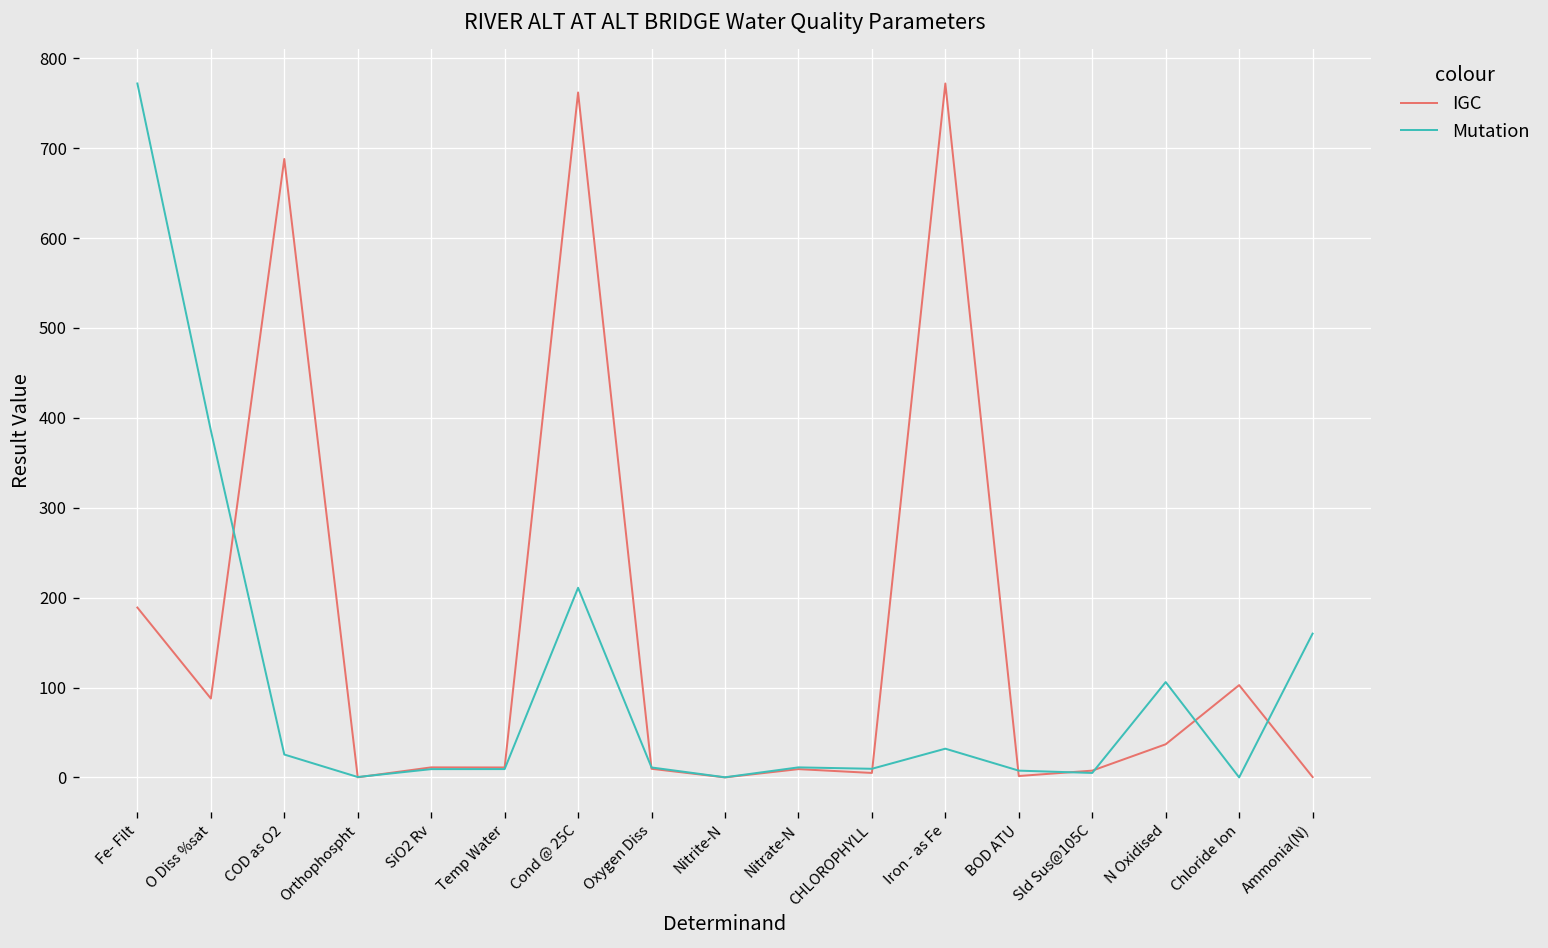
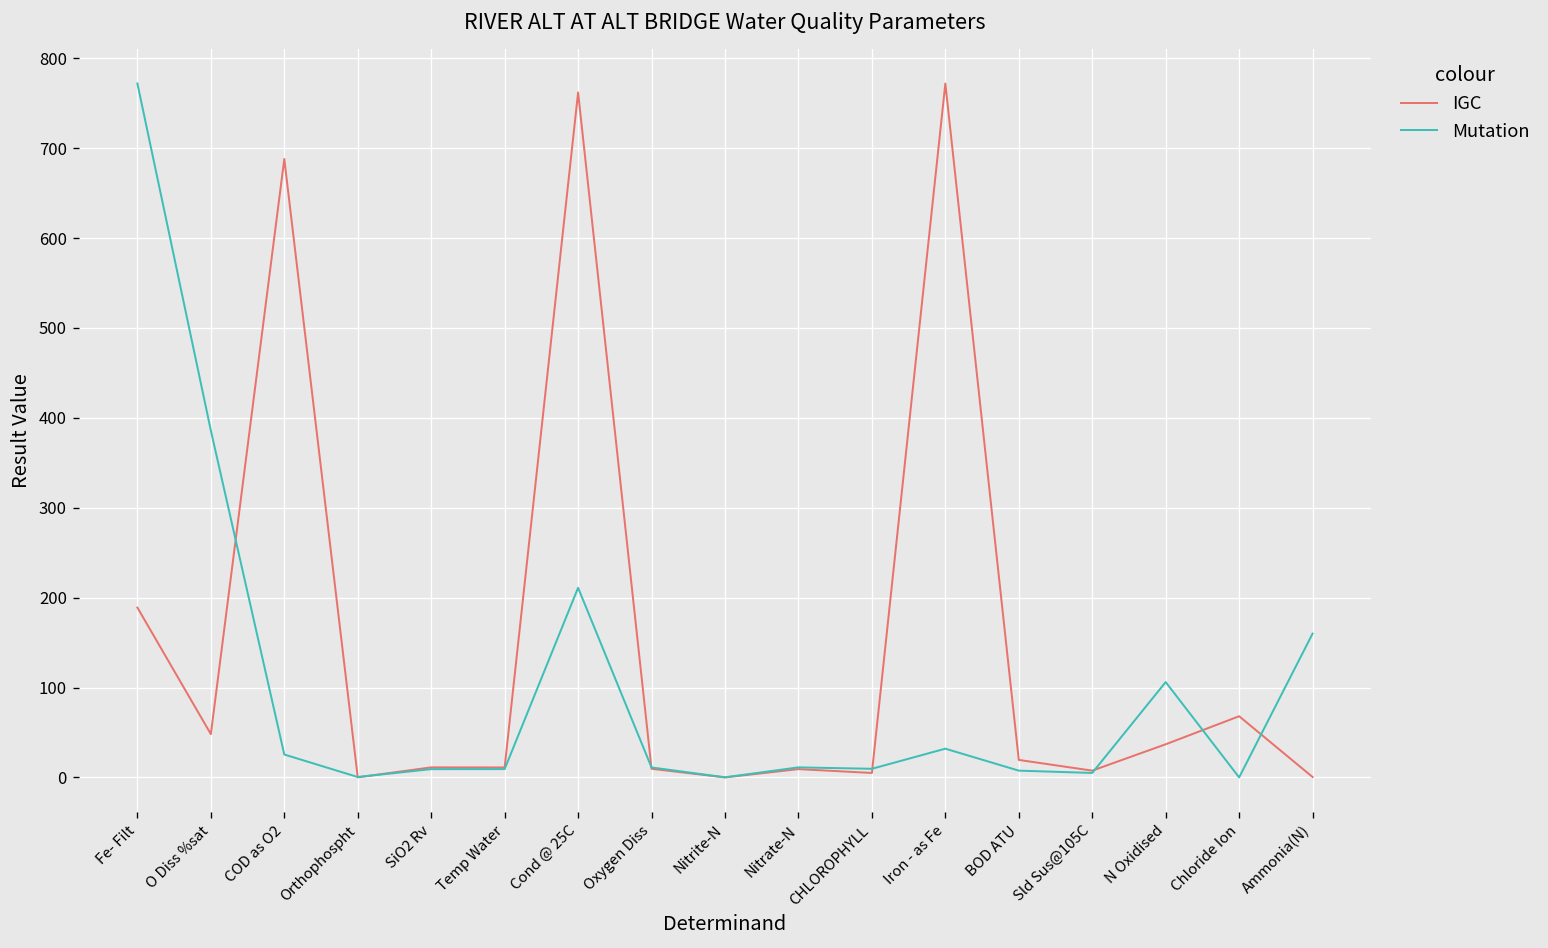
IGC, O Diss %sat: 90 -> 50
IGC, BOD ATU: 0 -> 20
IGC, Chloride Ion: 100 -> 70
